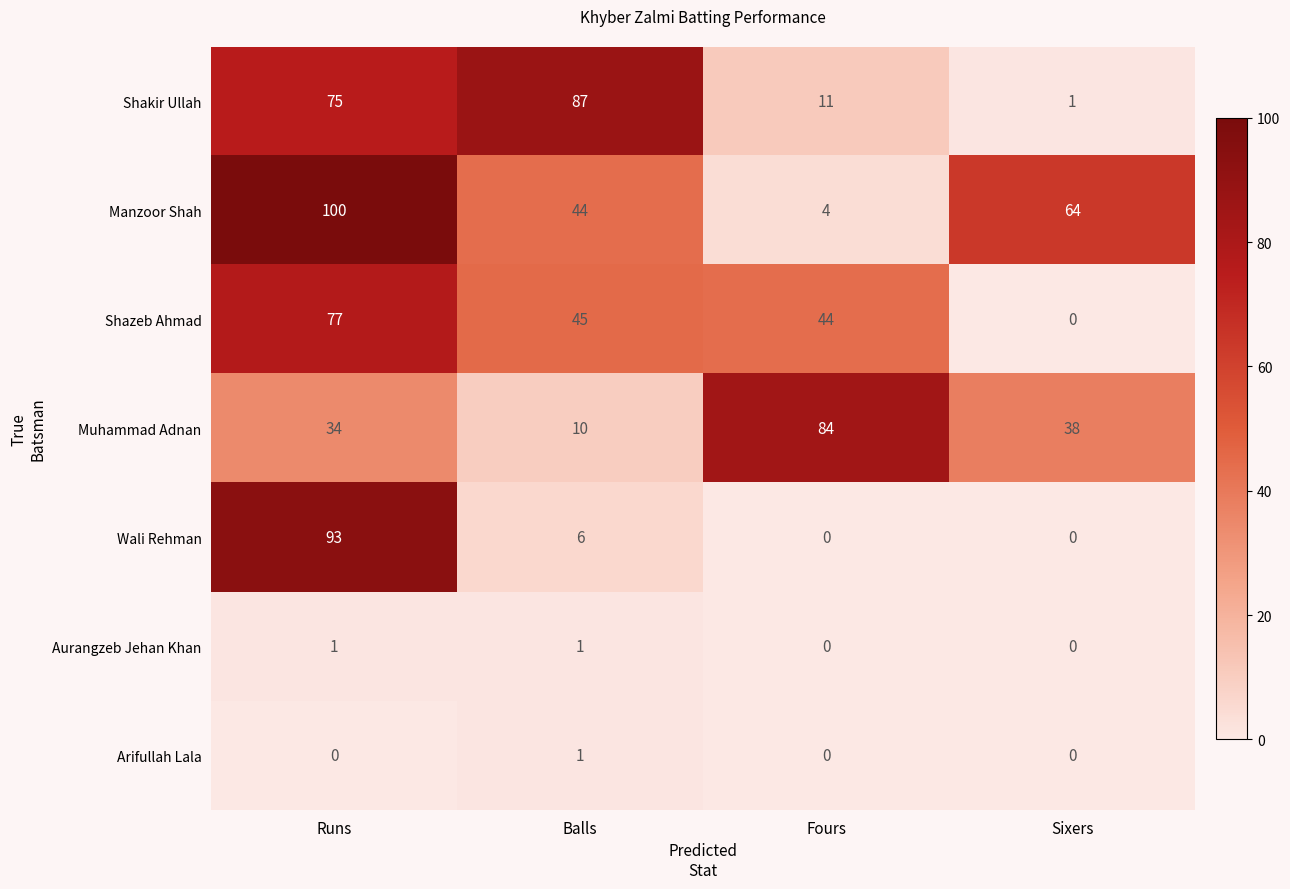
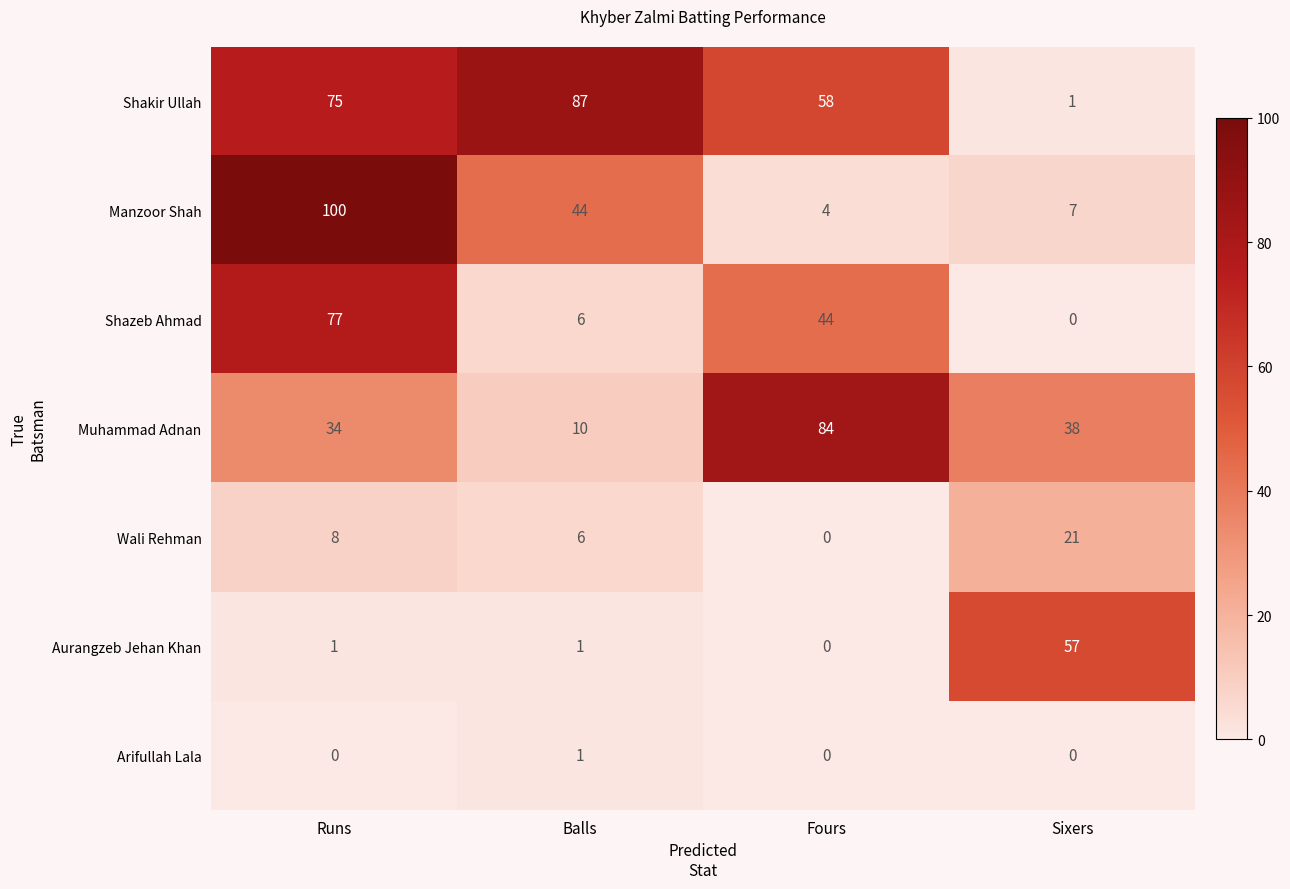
Shakir Ullah, Fours: 11 -> 58
Manzoor Shah, Sixers: 64 -> 7
Shazeb Ahmad, Balls: 45 -> 6
Wali Rehman, Runs: 93 -> 8
Wali Rehman, Sixers: 0 -> 21
Aurangzeb Jehan Khan, Sixers: 0 -> 57
